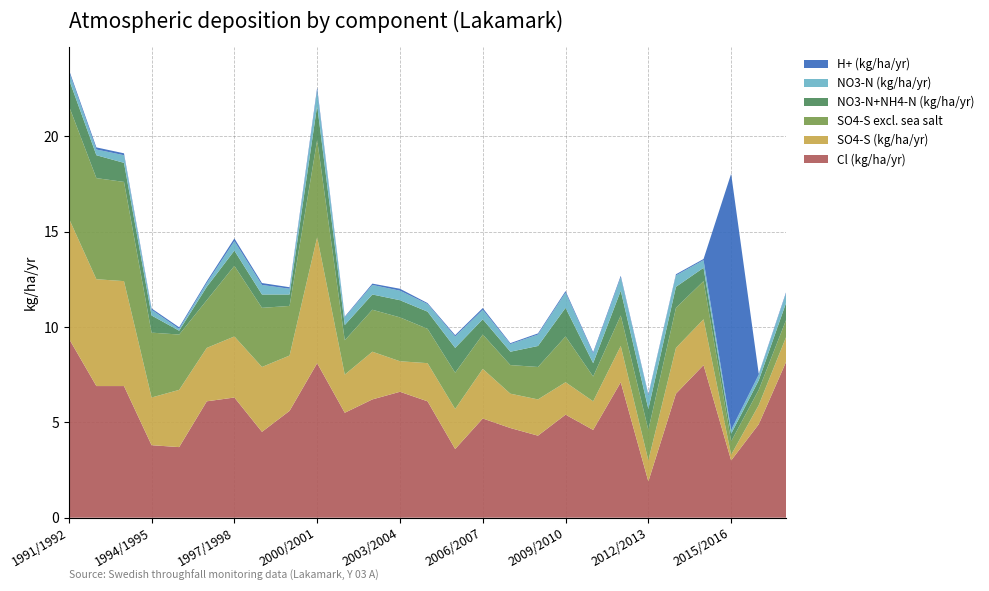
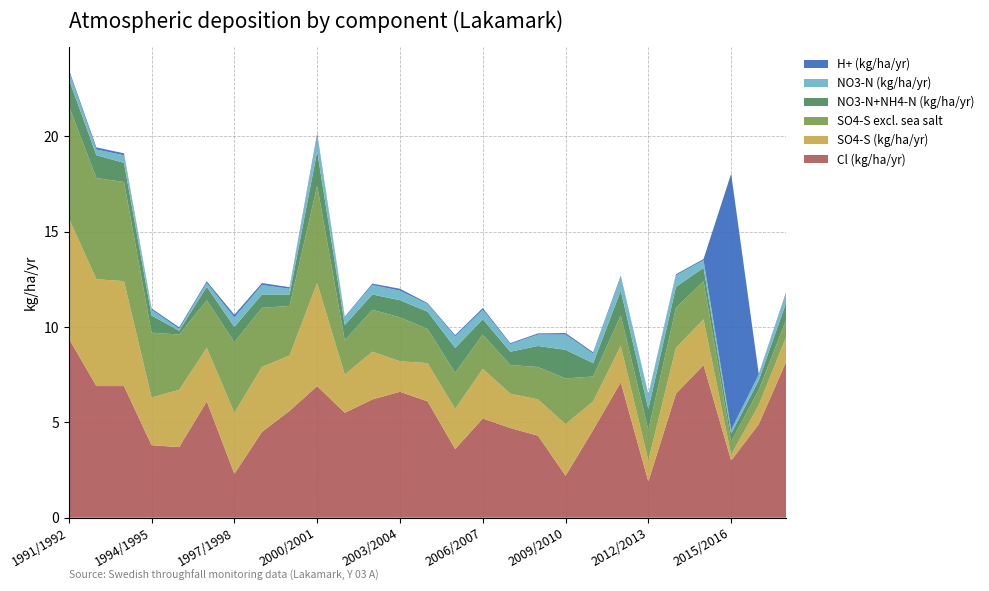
Cl (kg/ha/yr), 1997/1998: 6.3 -> 2.3
Cl (kg/ha/yr), 2000/2001: 8.1 -> 6.9
SO4-S (kg/ha/yr), 2000/2001: 6.6 -> 5.4
Cl (kg/ha/yr), 2009/2010: 5.4 -> 2.2
SO4-S (kg/ha/yr), 2009/2010: 1.7 -> 2.7
